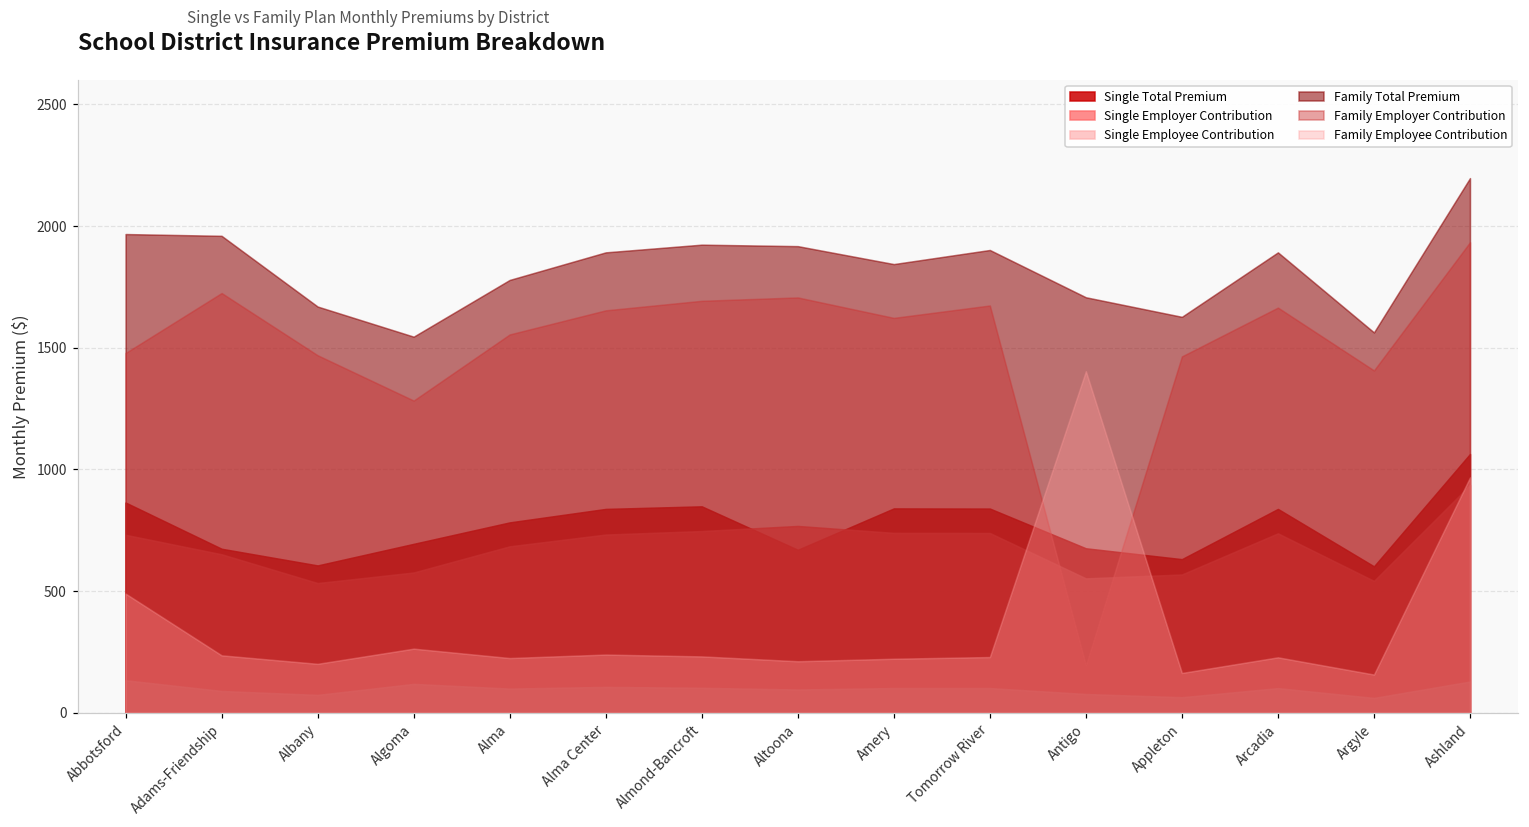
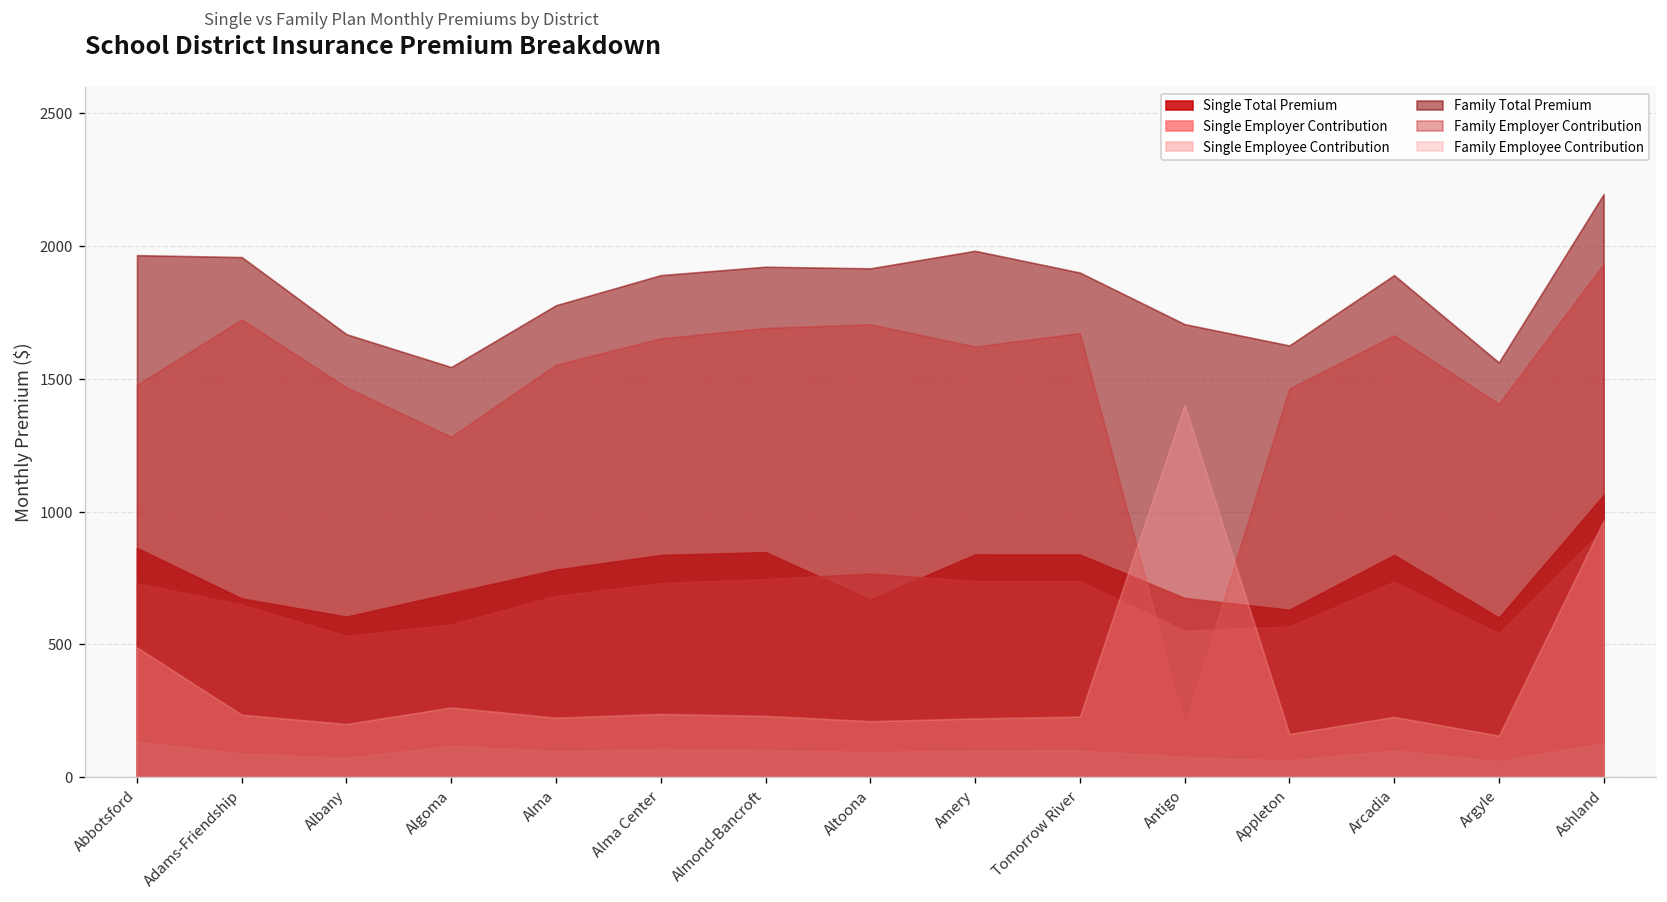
Family Total Premium, Amery: 1840 -> 1980
